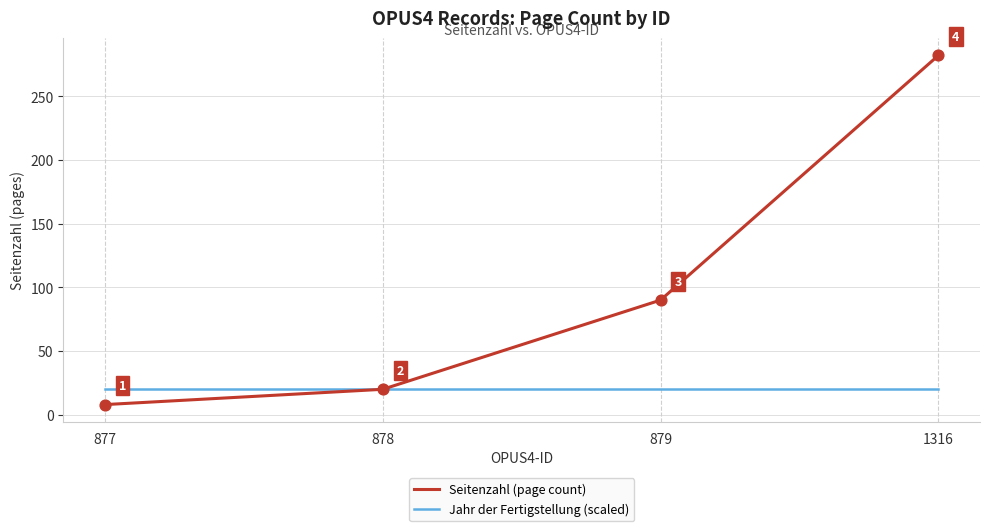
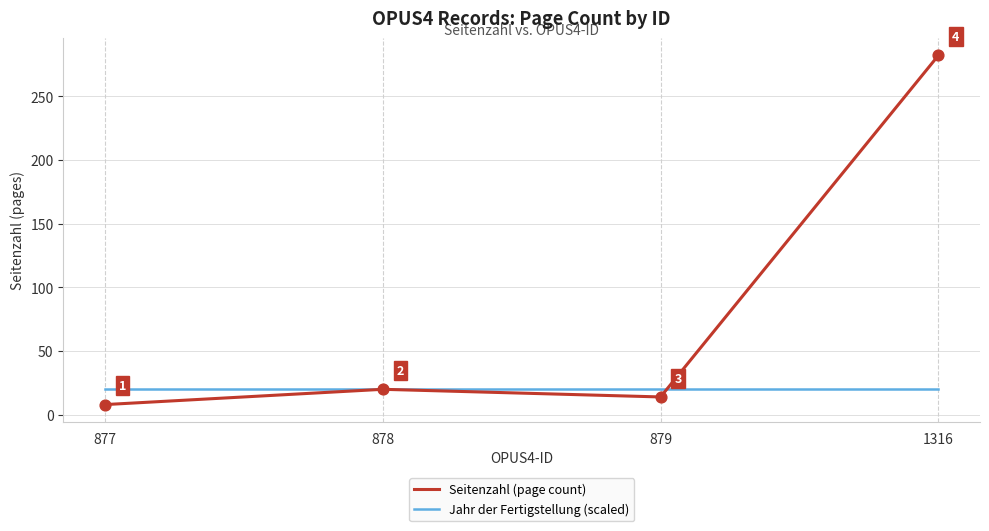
Seitenzahl (page count), 879: 90 -> 14
